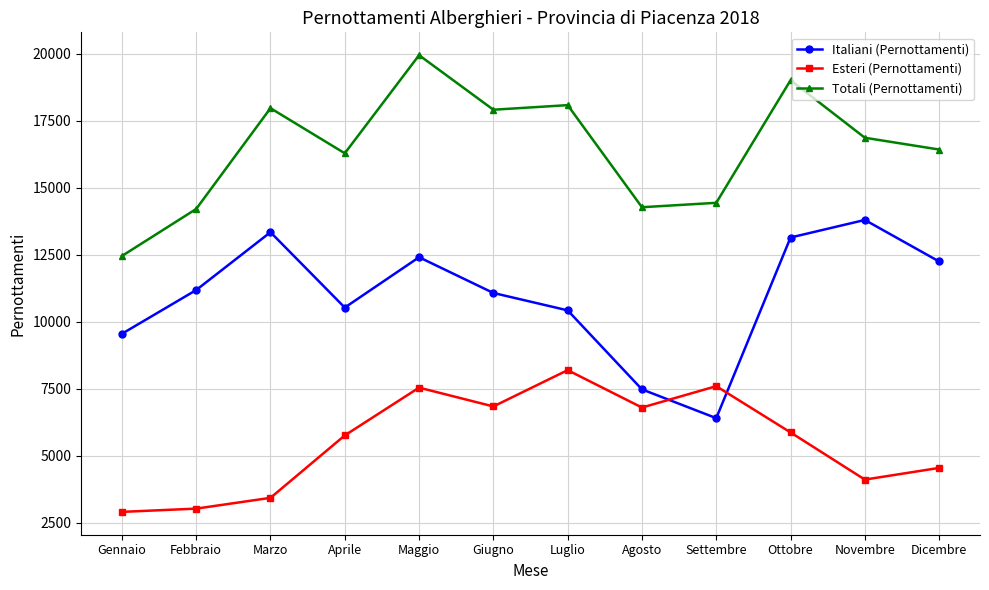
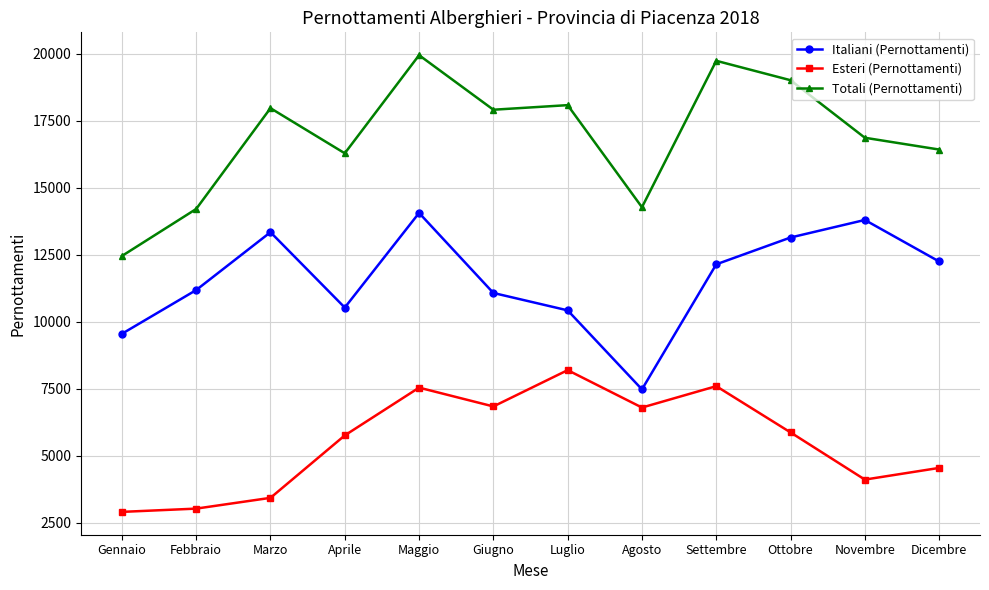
Italiani (Pernottamenti), Maggio: 12400 -> 14100
Italiani (Pernottamenti), Settembre: 6400 -> 12100
Totali (Pernottamenti), Settembre: 14400 -> 19700
